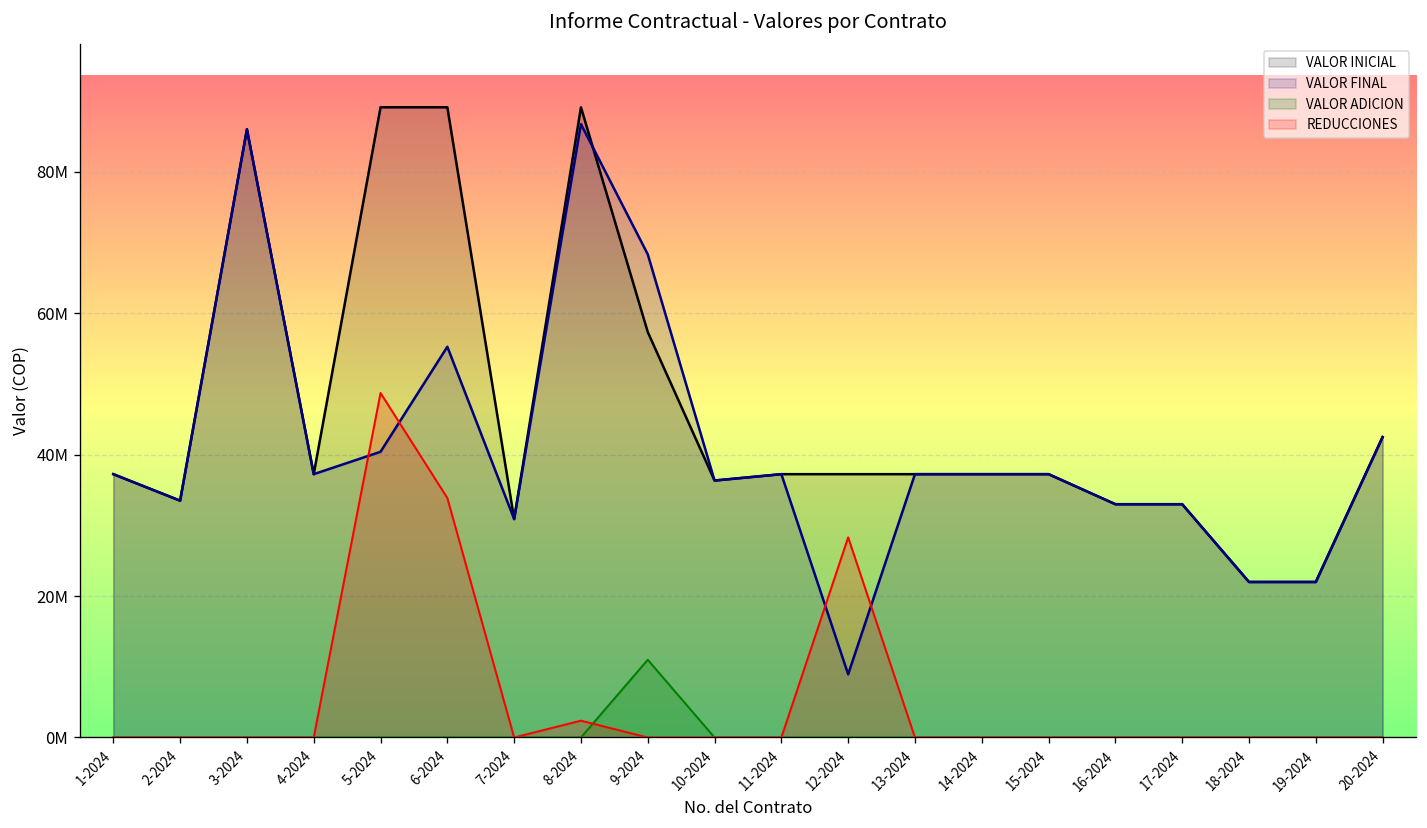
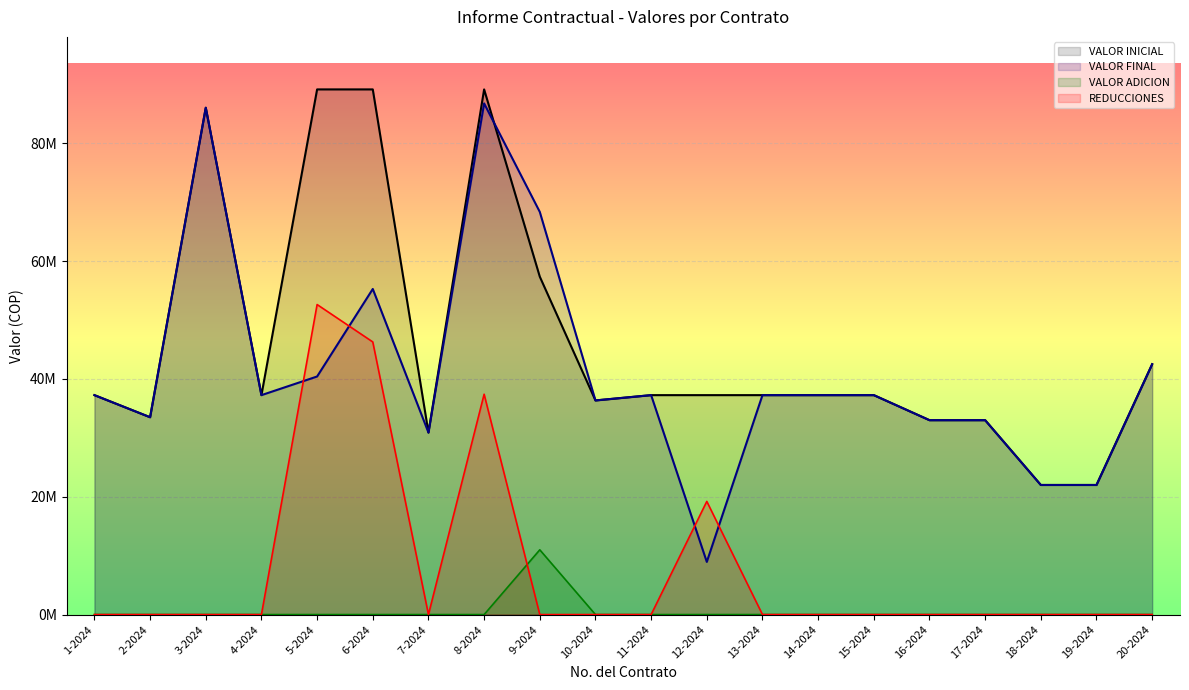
REDUCCIONES, 5-2024: 49000000 -> 53000000
REDUCCIONES, 6-2024: 34000000 -> 46000000
REDUCCIONES, 8-2024: 2000000 -> 37000000
REDUCCIONES, 12-2024: 28000000 -> 19000000
